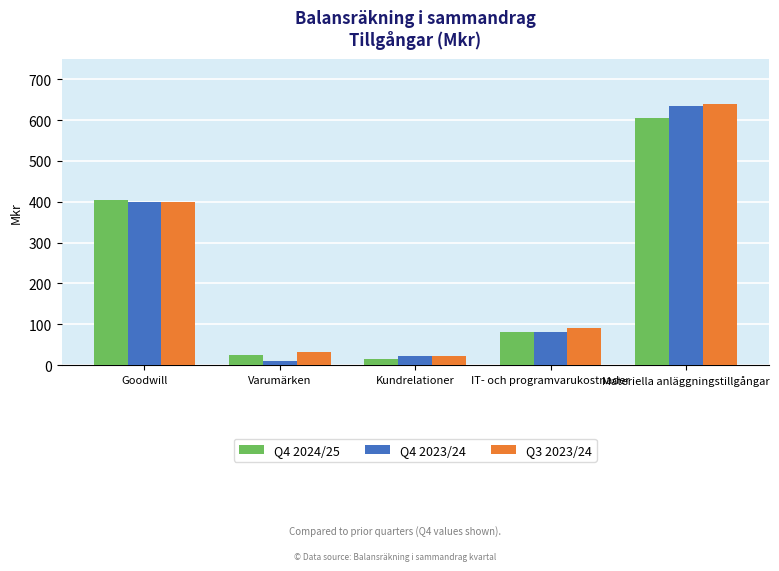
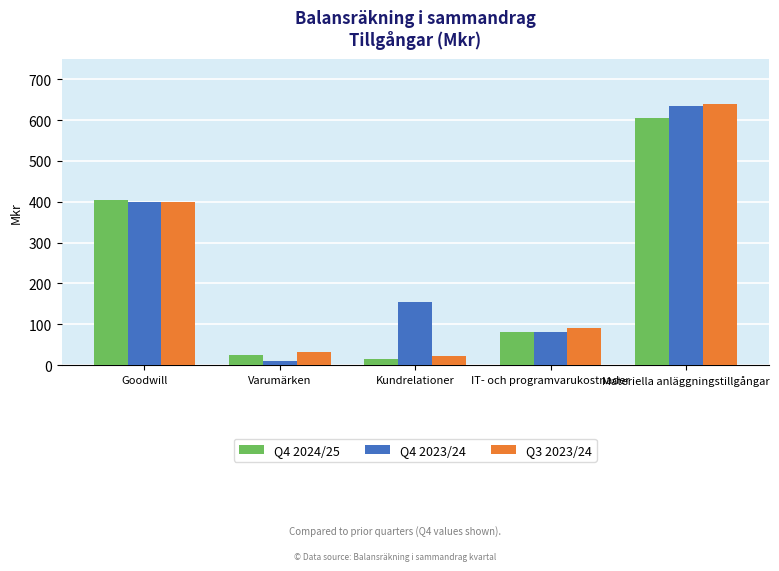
Q4 2023/24, Kundrelationer: 20 -> 150
